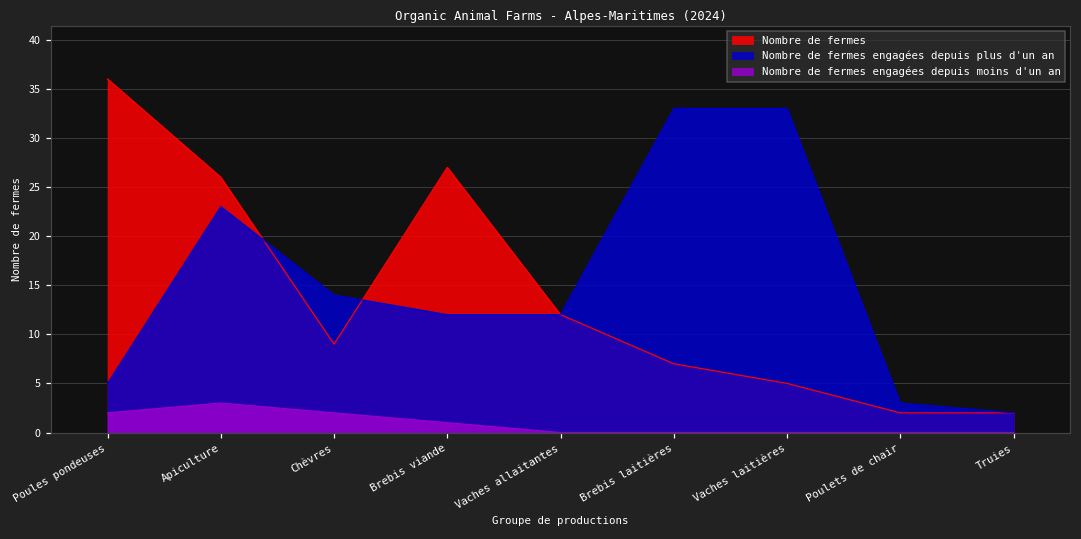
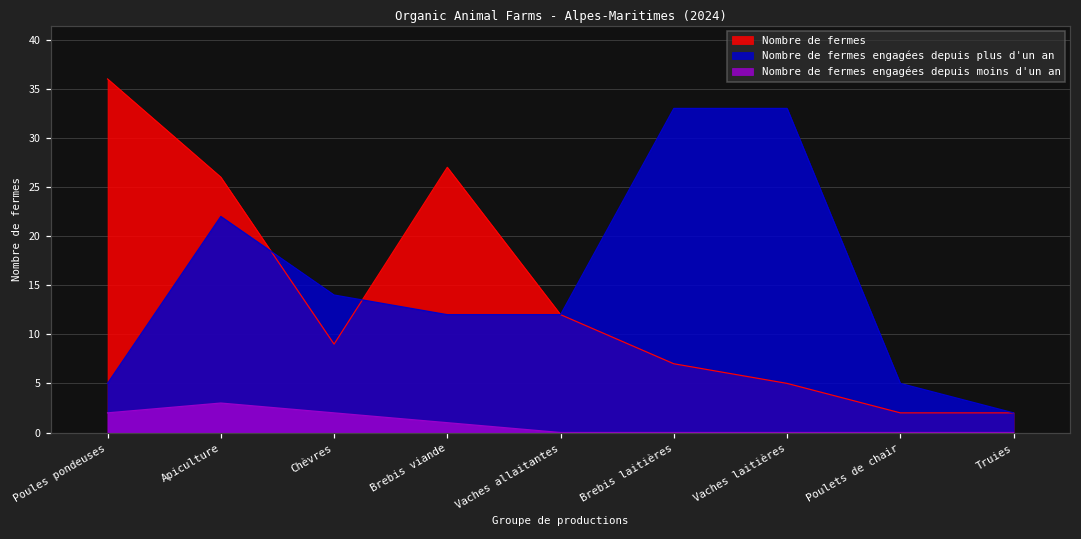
Nombre de fermes engagées depuis plus d'un an, Apiculture: 23 -> 22
Nombre de fermes engagées depuis plus d'un an, Poulets de chair: 3 -> 5
